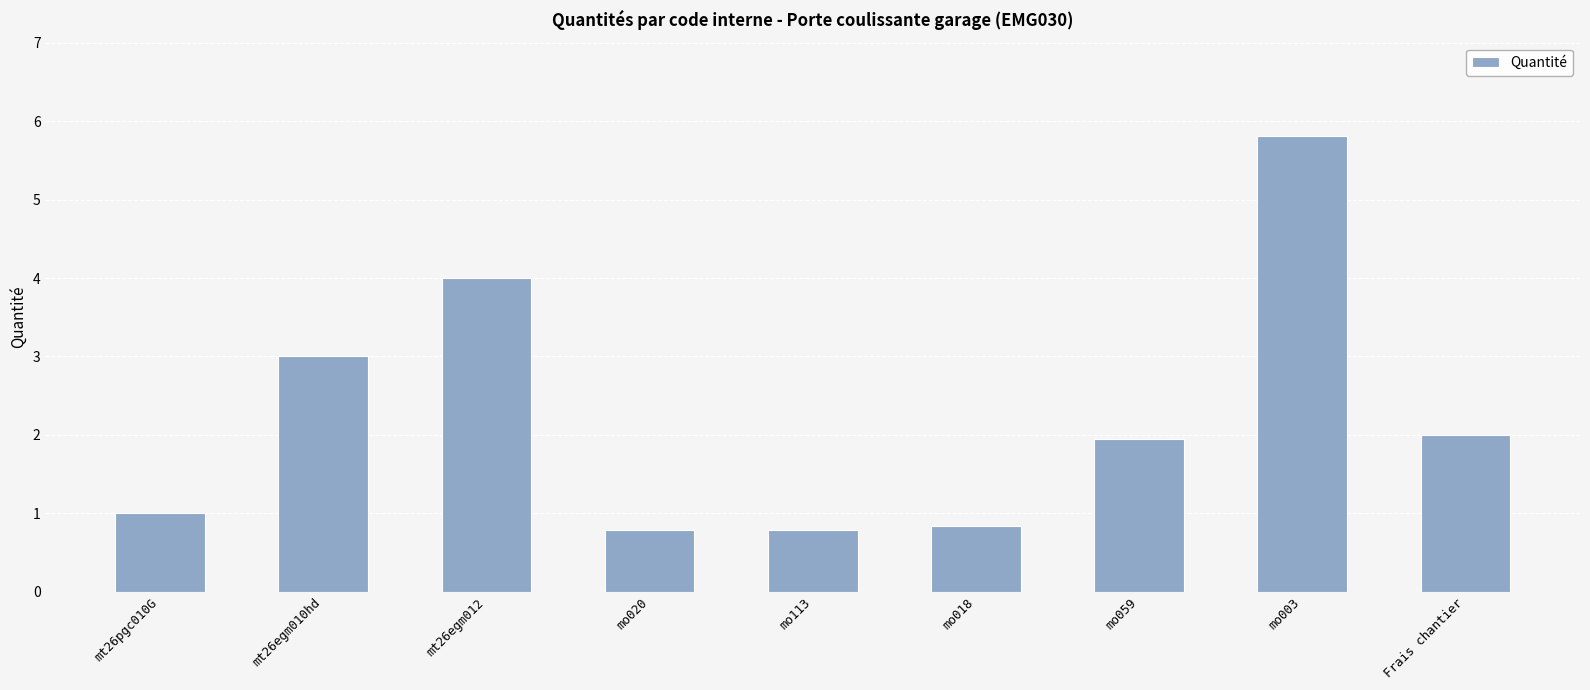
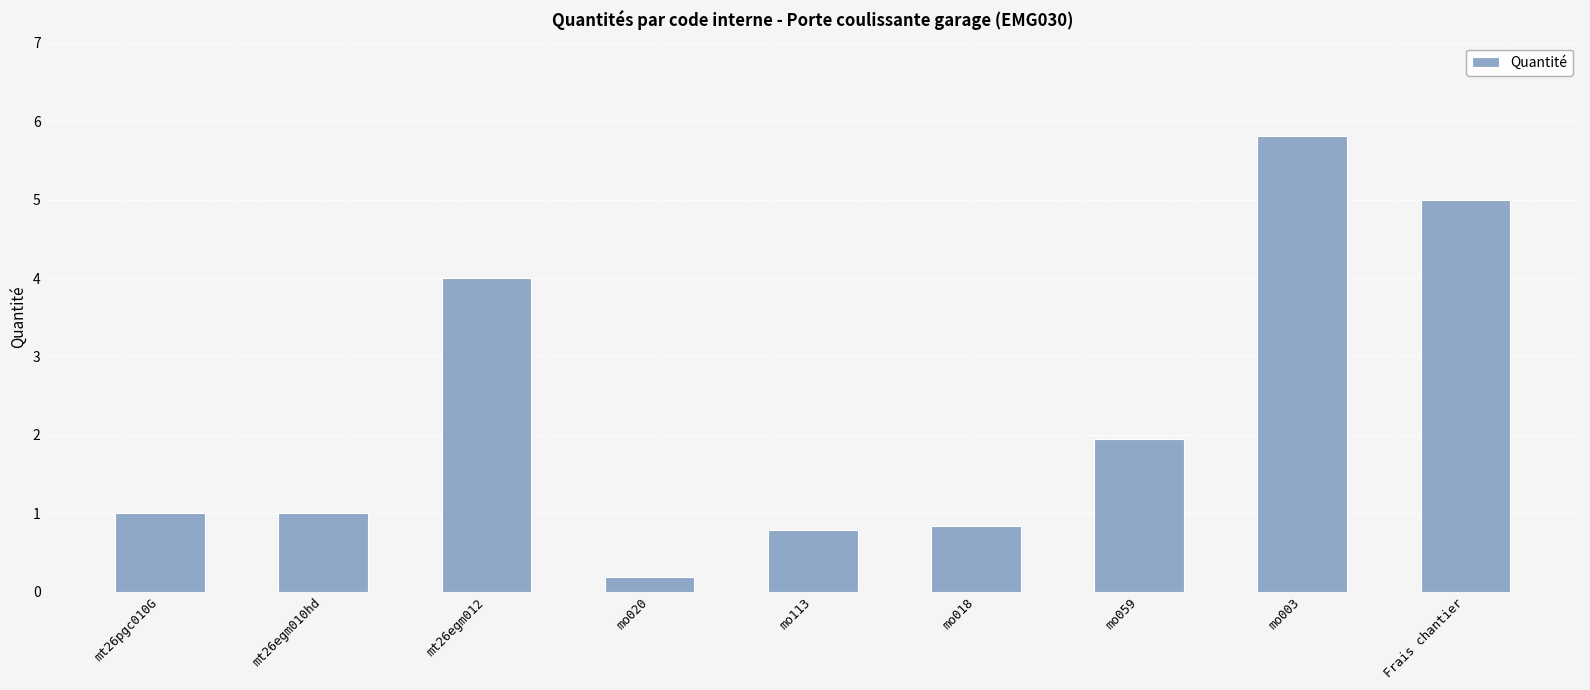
mt26egm010hd: 3 -> 1
mo020: 0.8 -> 0.2
Frais chantier: 2 -> 5
